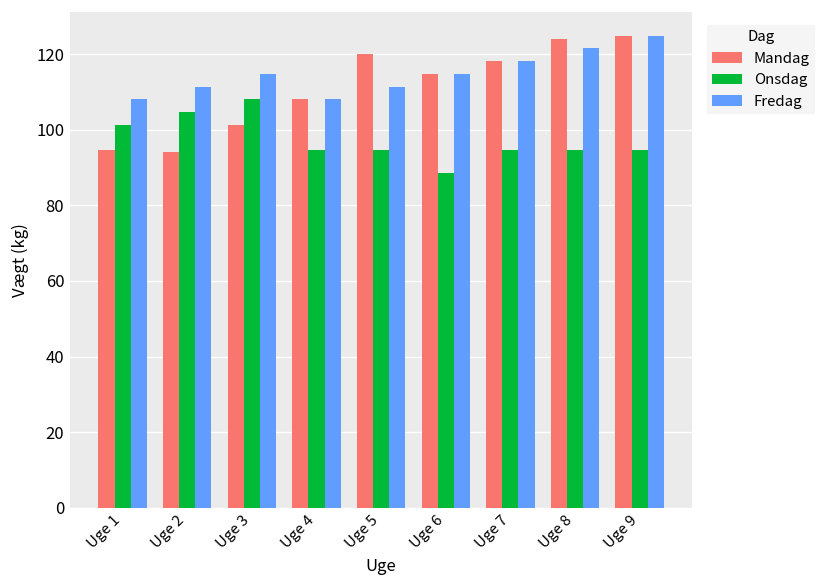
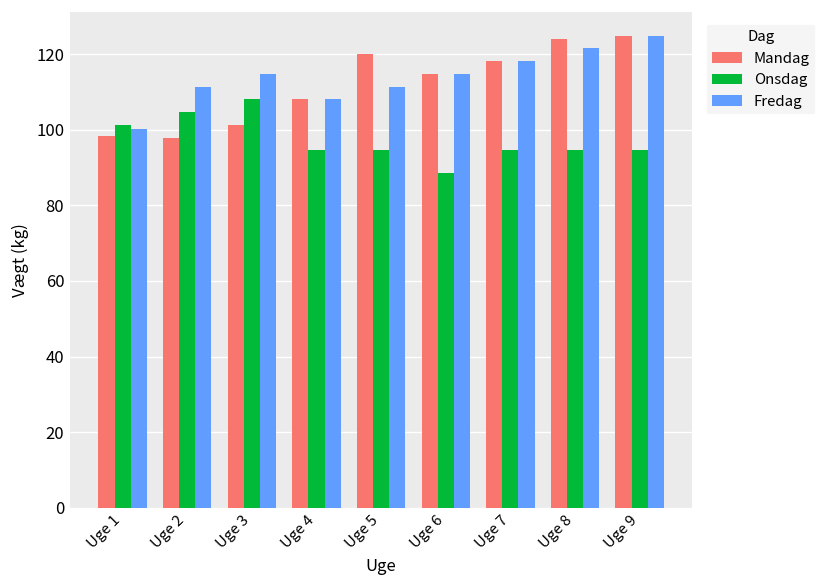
Mandag, Uge 1: 95 -> 98
Fredag, Uge 1: 108 -> 100
Mandag, Uge 2: 94 -> 98
